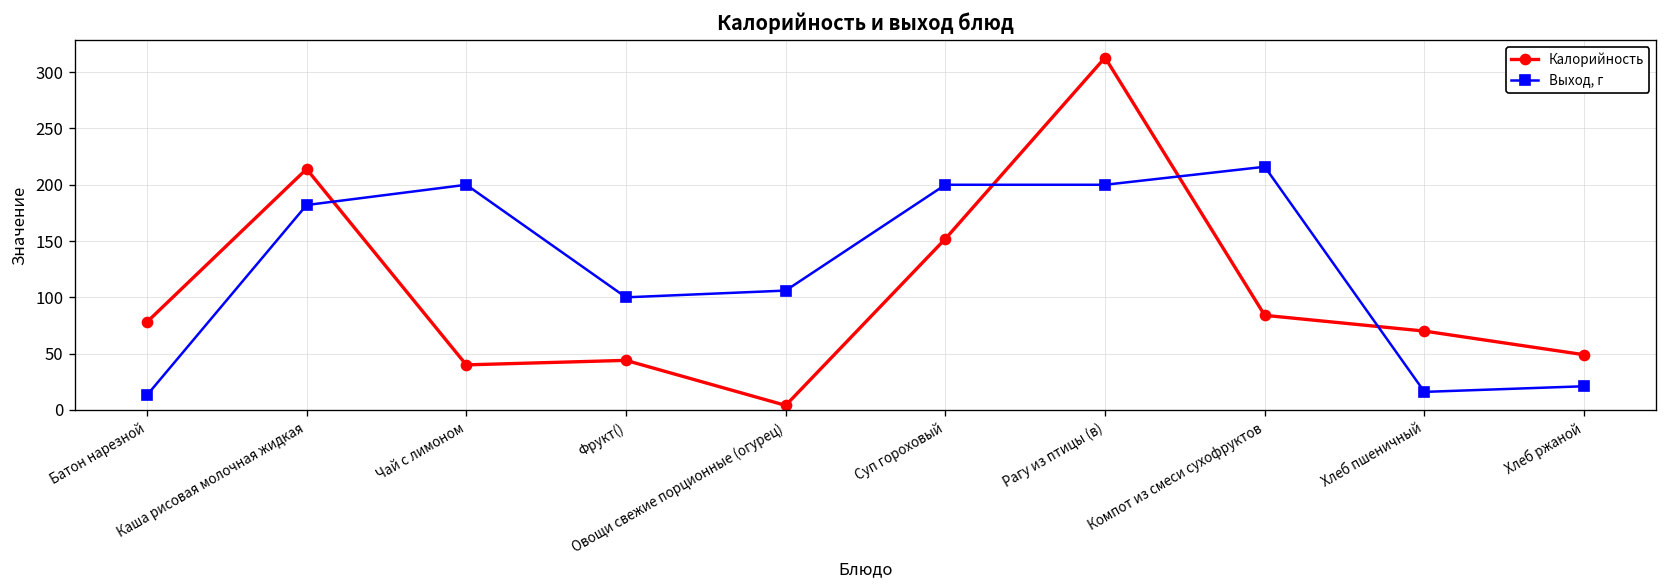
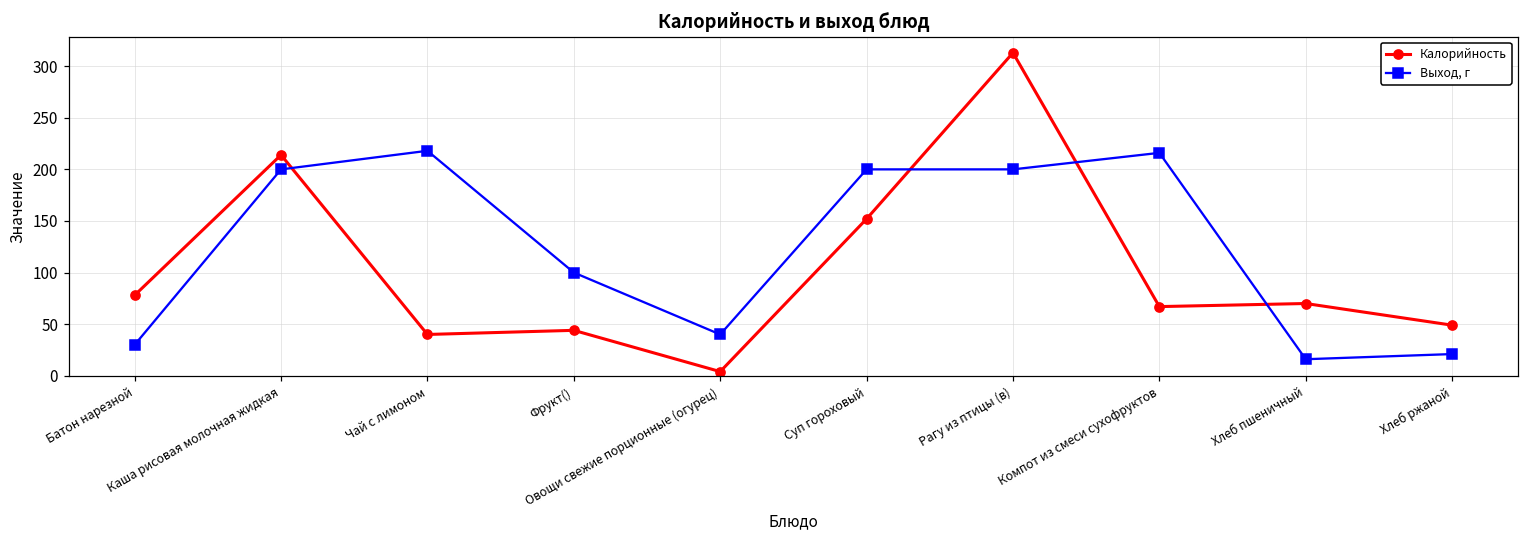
Выход, г, Батон нарезной: 10 -> 30
Выход, г, Каша рисовая молочная жидкая: 180 -> 200
Выход, г, Чай с лимоном: 200 -> 220
Выход, г, Овощи свежие порционные (огурец): 110 -> 40
Калорийность, Компот из смеси сухофруктов: 80 -> 70
